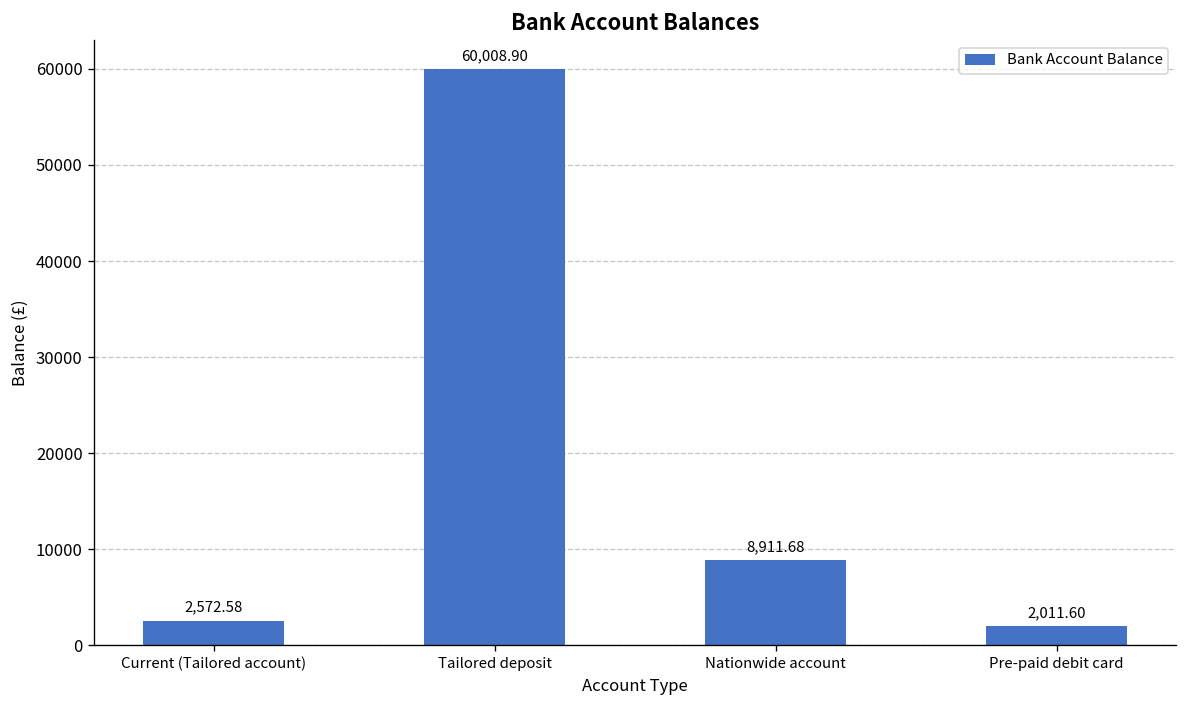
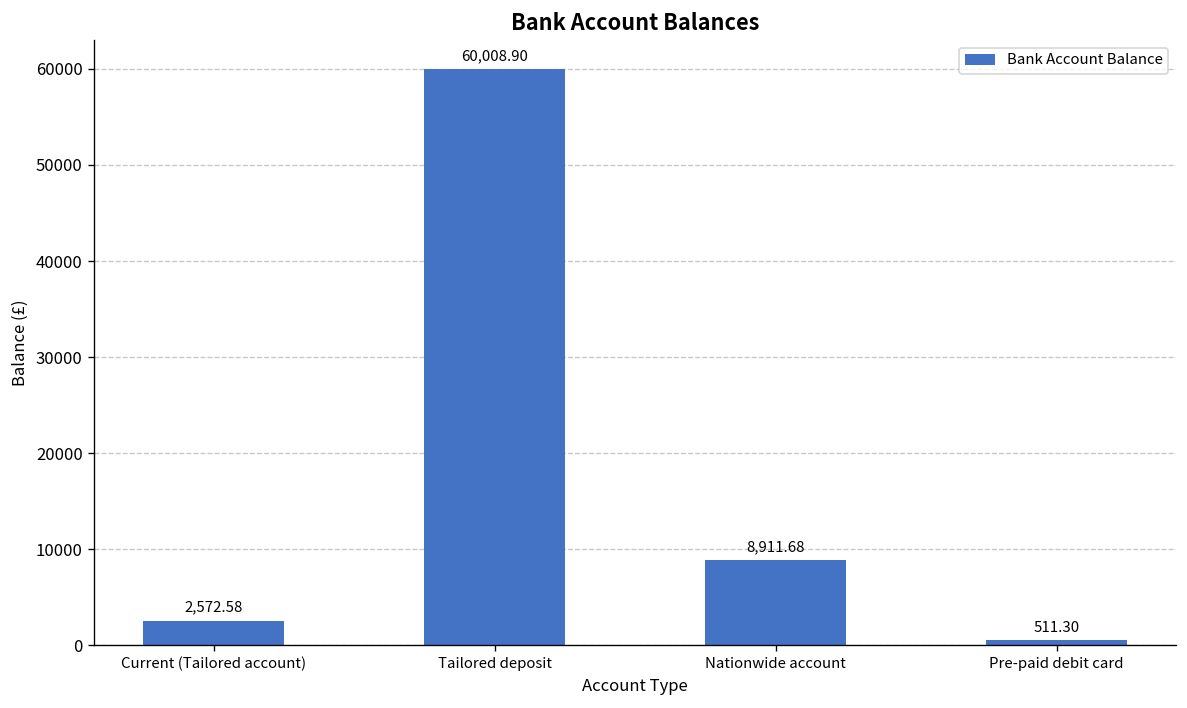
Pre-paid debit card: 2,011.60 -> 511.30
